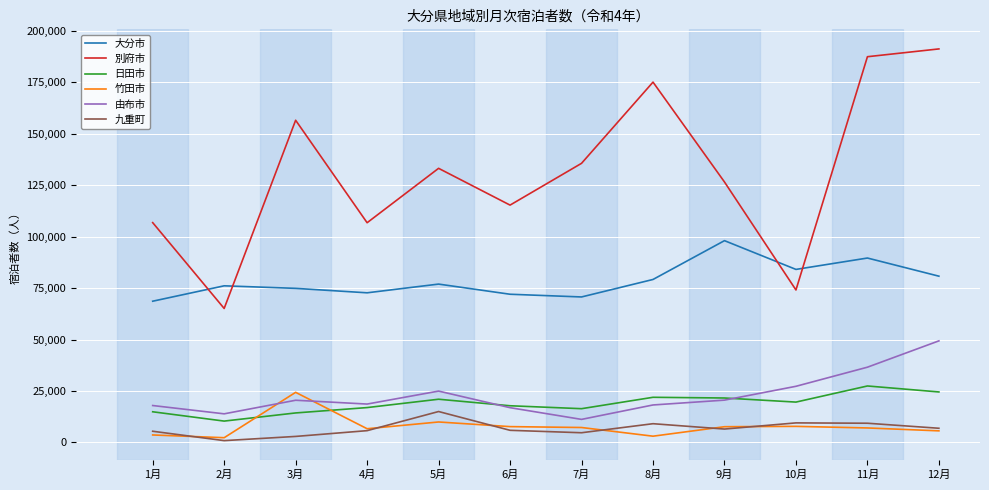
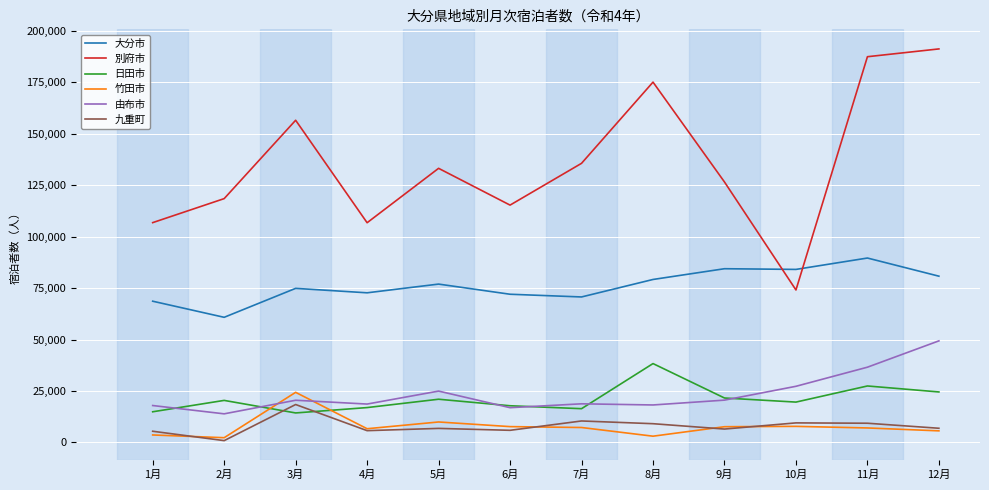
大分市, 2月: 76,000 -> 61,000
別府市, 2月: 65,000 -> 118,000
日田市, 2月: 10,000 -> 20,000
九重町, 3月: 3,000 -> 18,000
九重町, 5月: 15,000 -> 7,000
由布市, 7月: 11,000 -> 19,000
九重町, 7月: 5,000 -> 10,000
日田市, 8月: 22,000 -> 38,000
大分市, 9月: 98,000 -> 84,000
